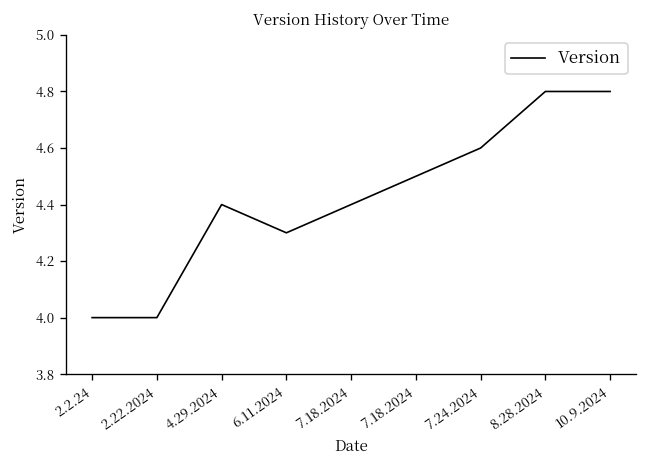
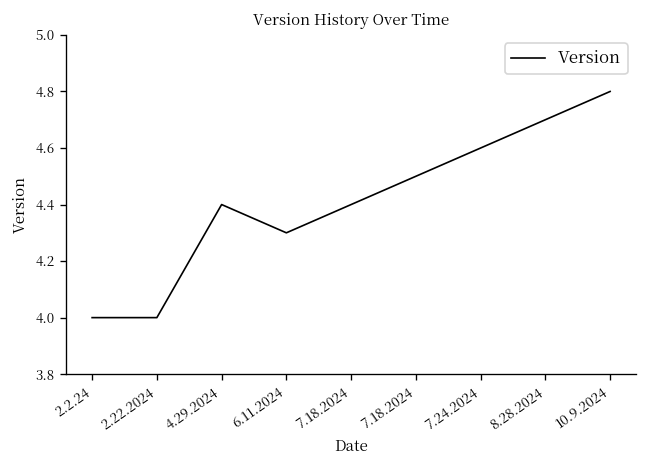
8.28.2024: 4.8 -> 4.7
